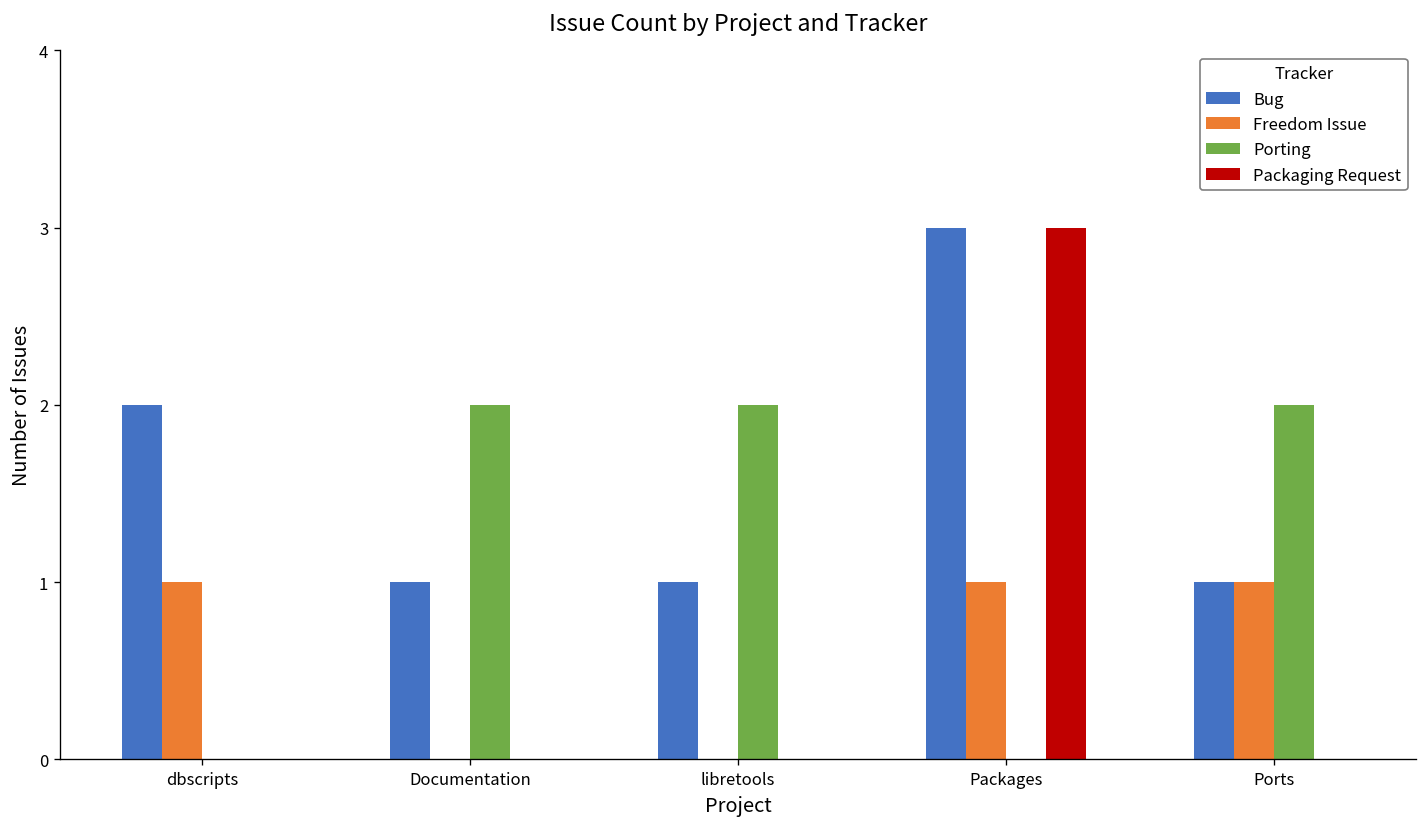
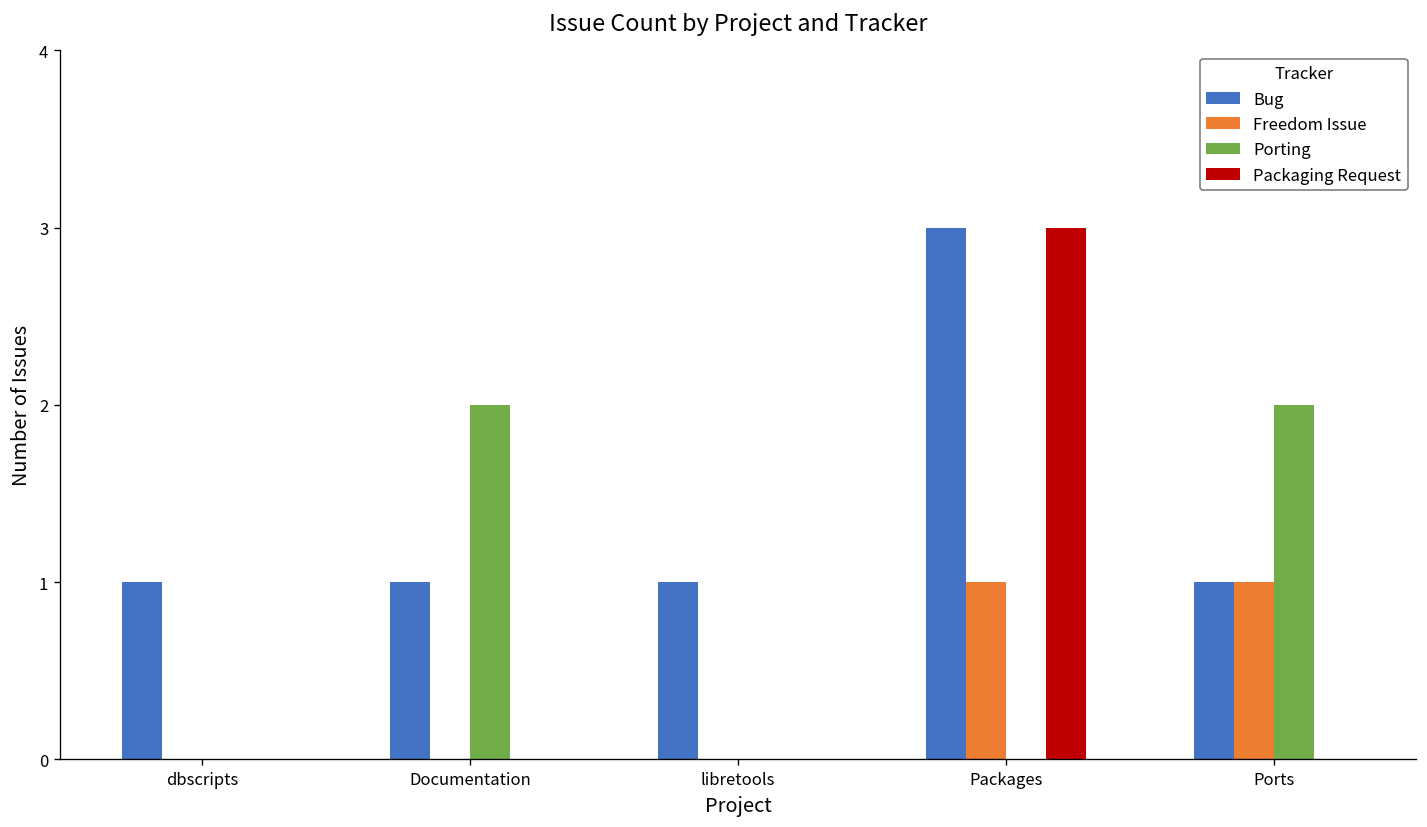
Bug, dbscripts: 2 -> 1
Freedom Issue, dbscripts: 1 -> 0
Porting, libretools: 2 -> 0
